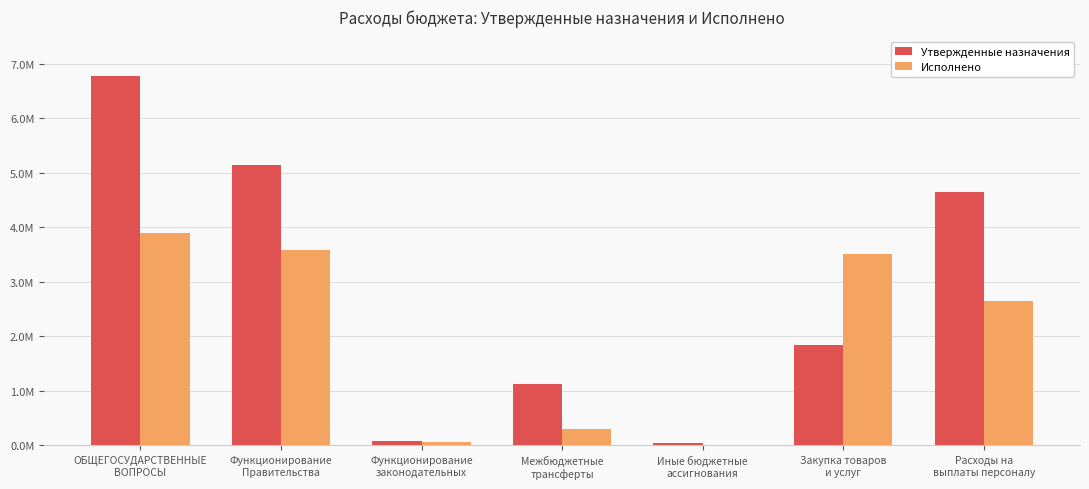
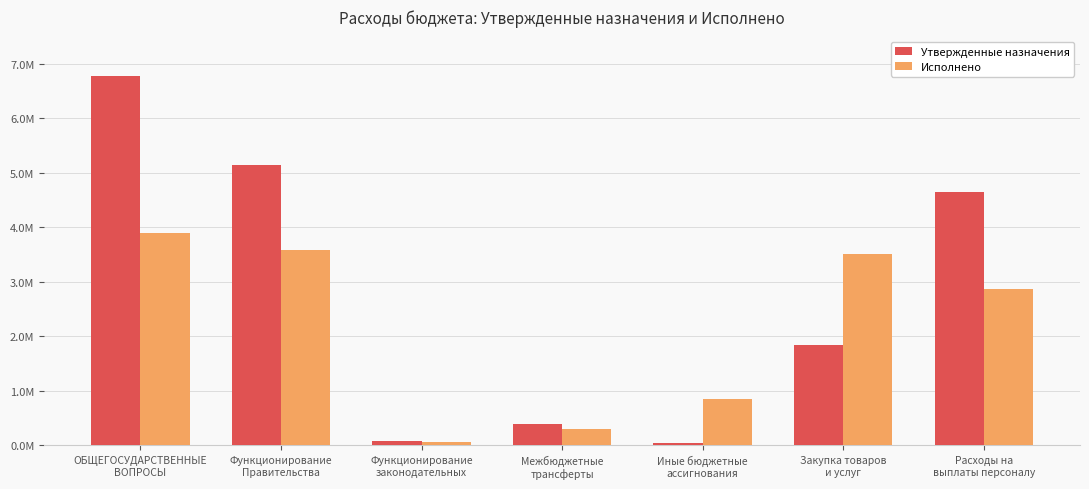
Утвержденные назначения, Межбюджетные трансферты: 1100000 -> 400000
Исполнено, Иные бюджетные ассигнования: 0 -> 800000
Исполнено, Расходы на выплаты персоналу: 2600000 -> 2900000
